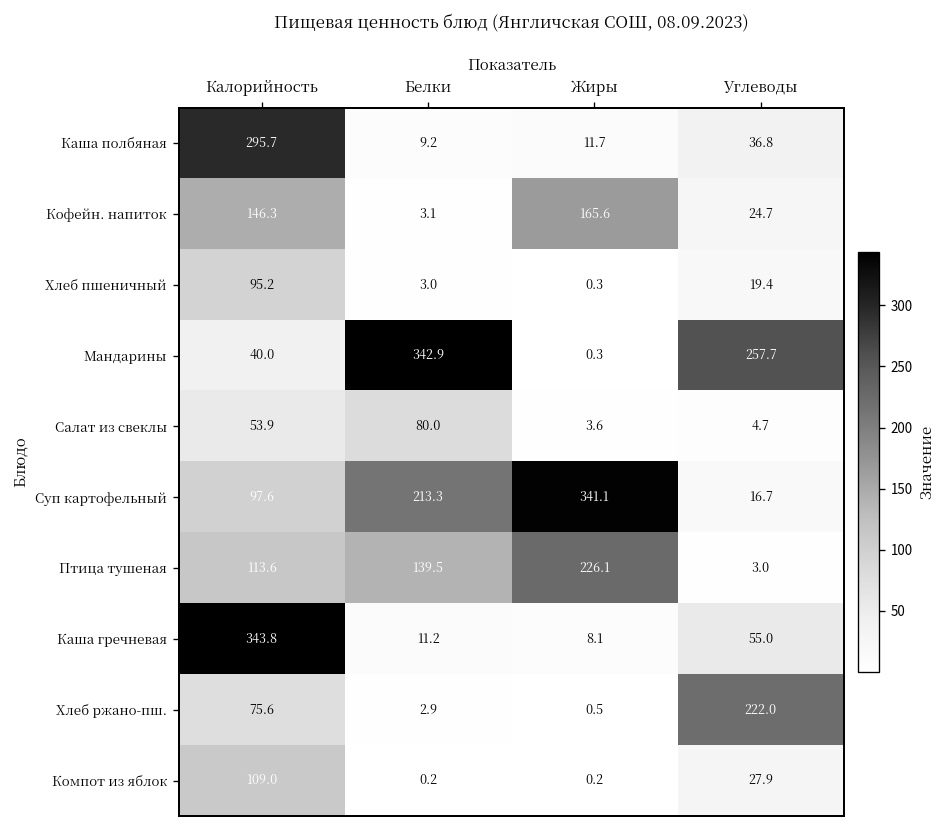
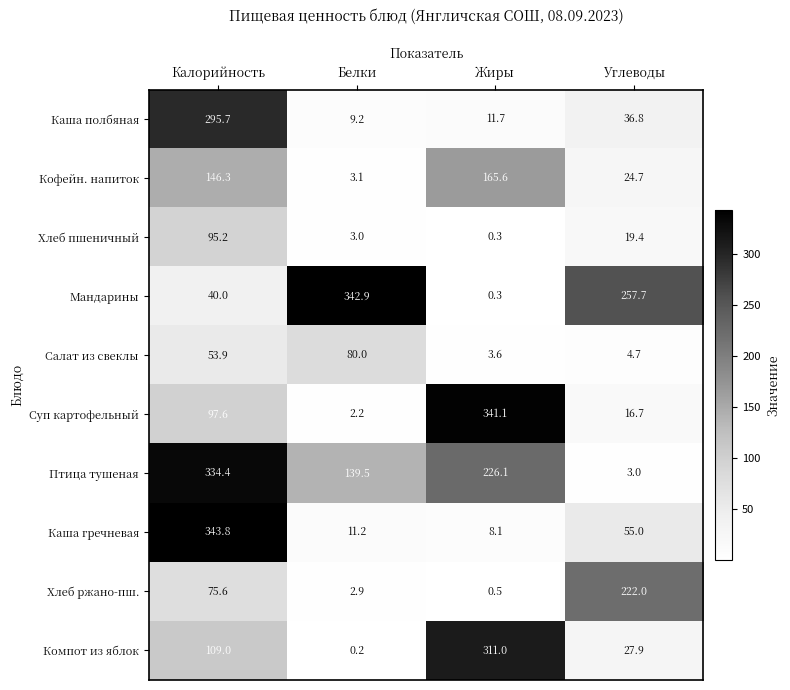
Суп картофельный, Белки: 213.3 -> 2.2
Птица тушеная, Калорийность: 113.6 -> 334.4
Компот из яблок, Жиры: 0.2 -> 311.0
